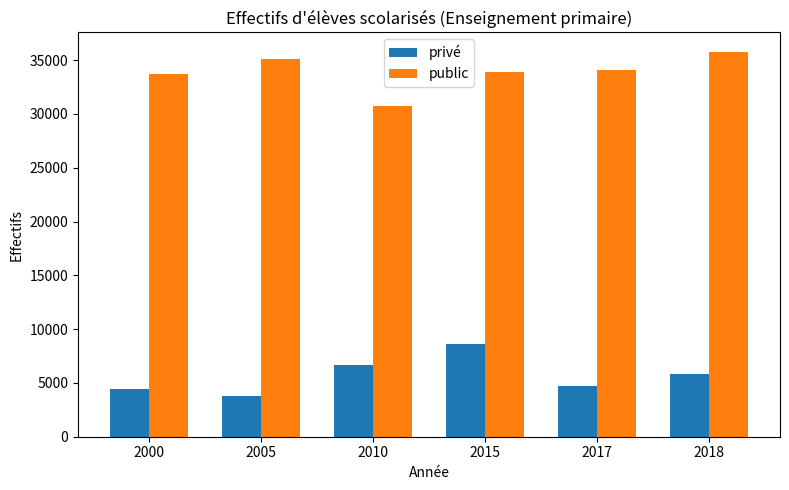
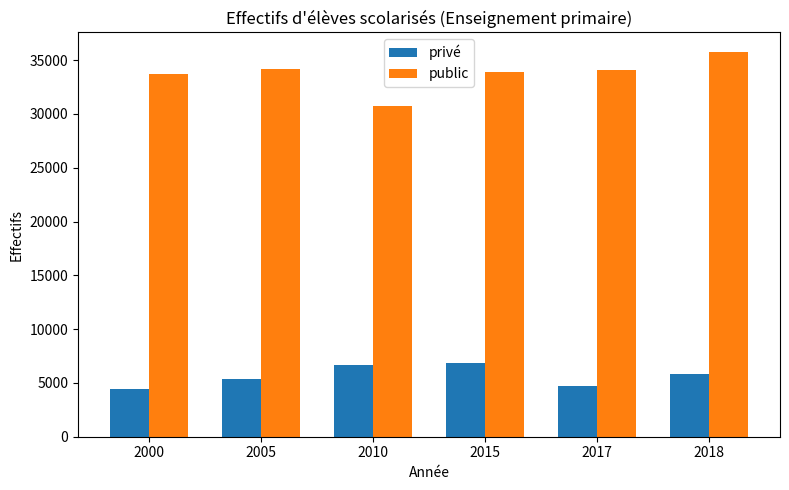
privé, 2005: 3800 -> 5400
public, 2005: 35100 -> 34100
privé, 2015: 8600 -> 6900
